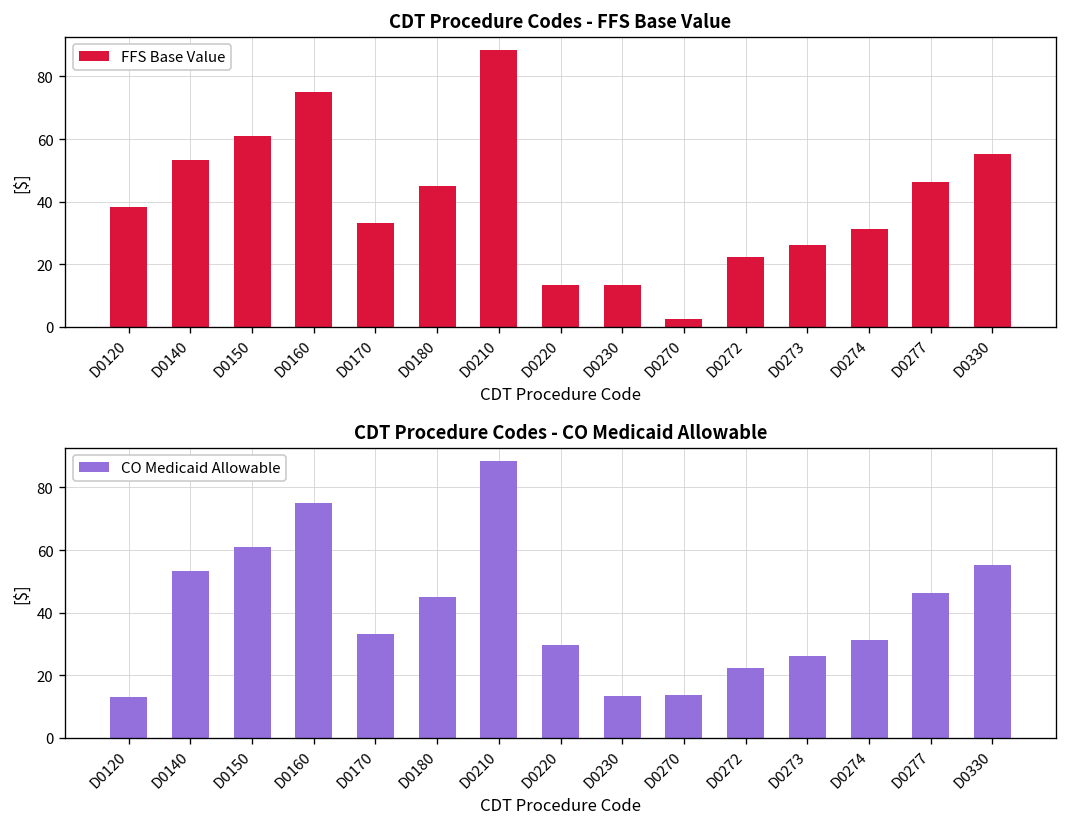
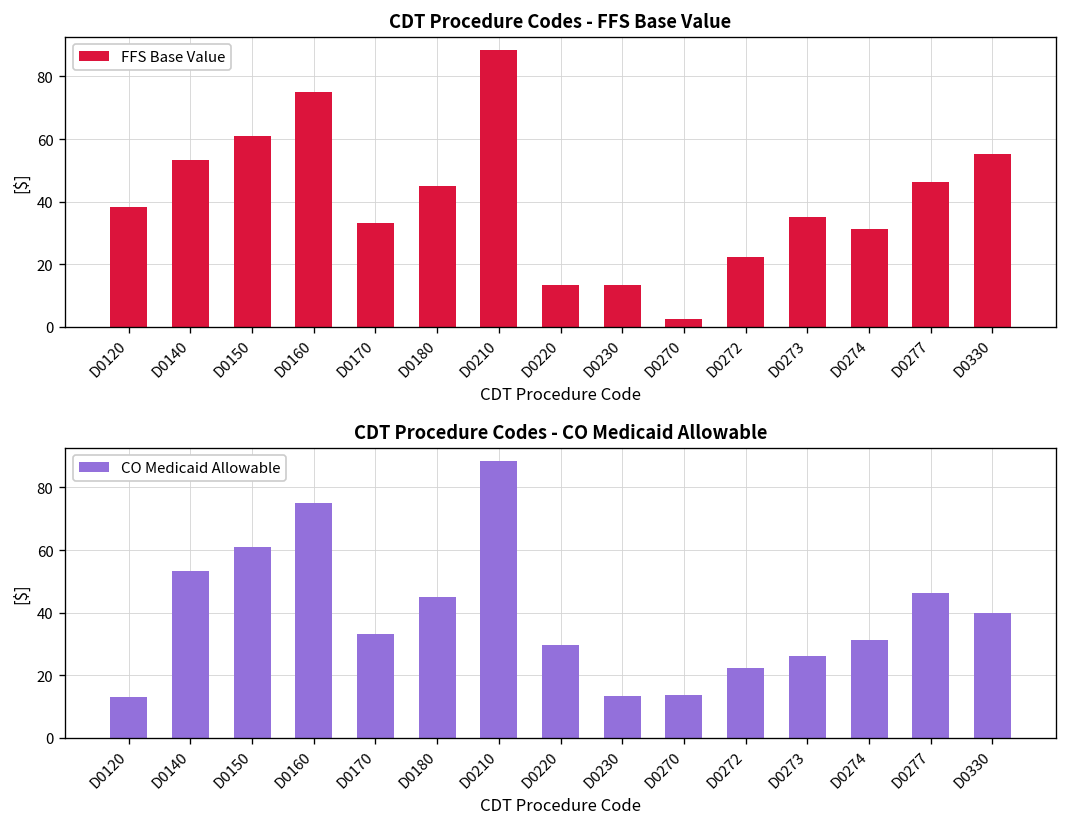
CDT Procedure Codes - FFS Base Value, D0273: 26 -> 35
CDT Procedure Codes - CO Medicaid Allowable, D0330: 55 -> 40
